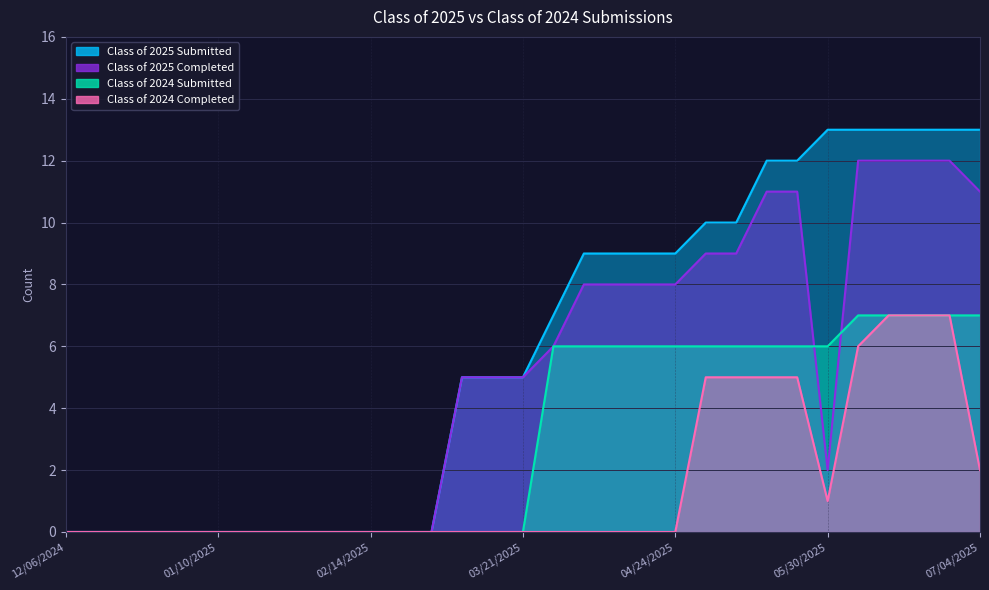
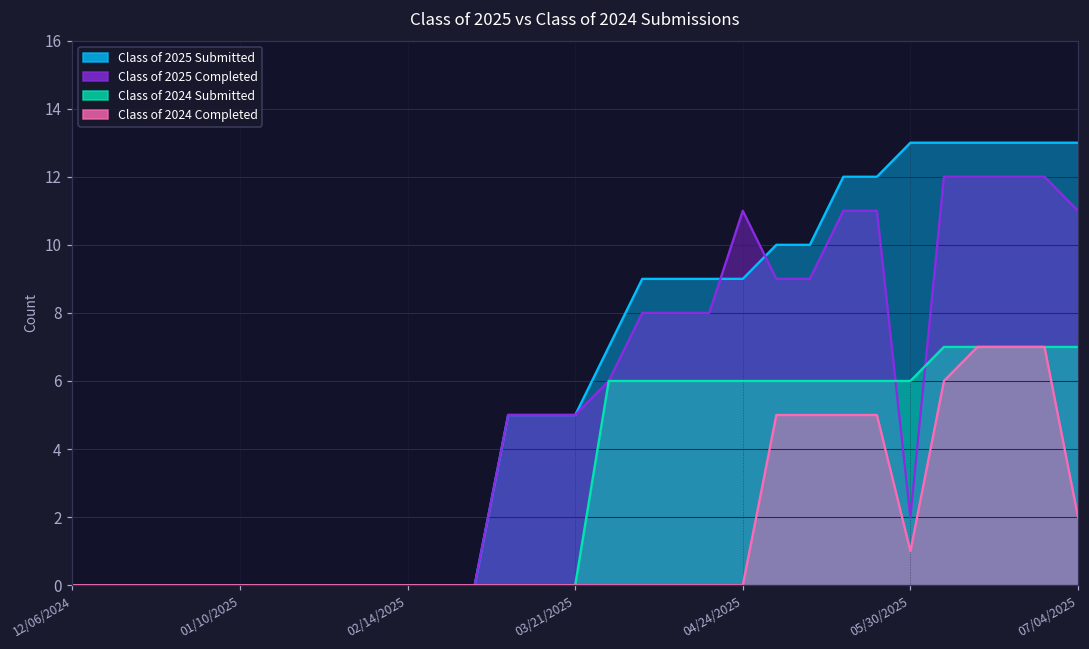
Class of 2025 Completed, 04/24/2025: 8 -> 11
